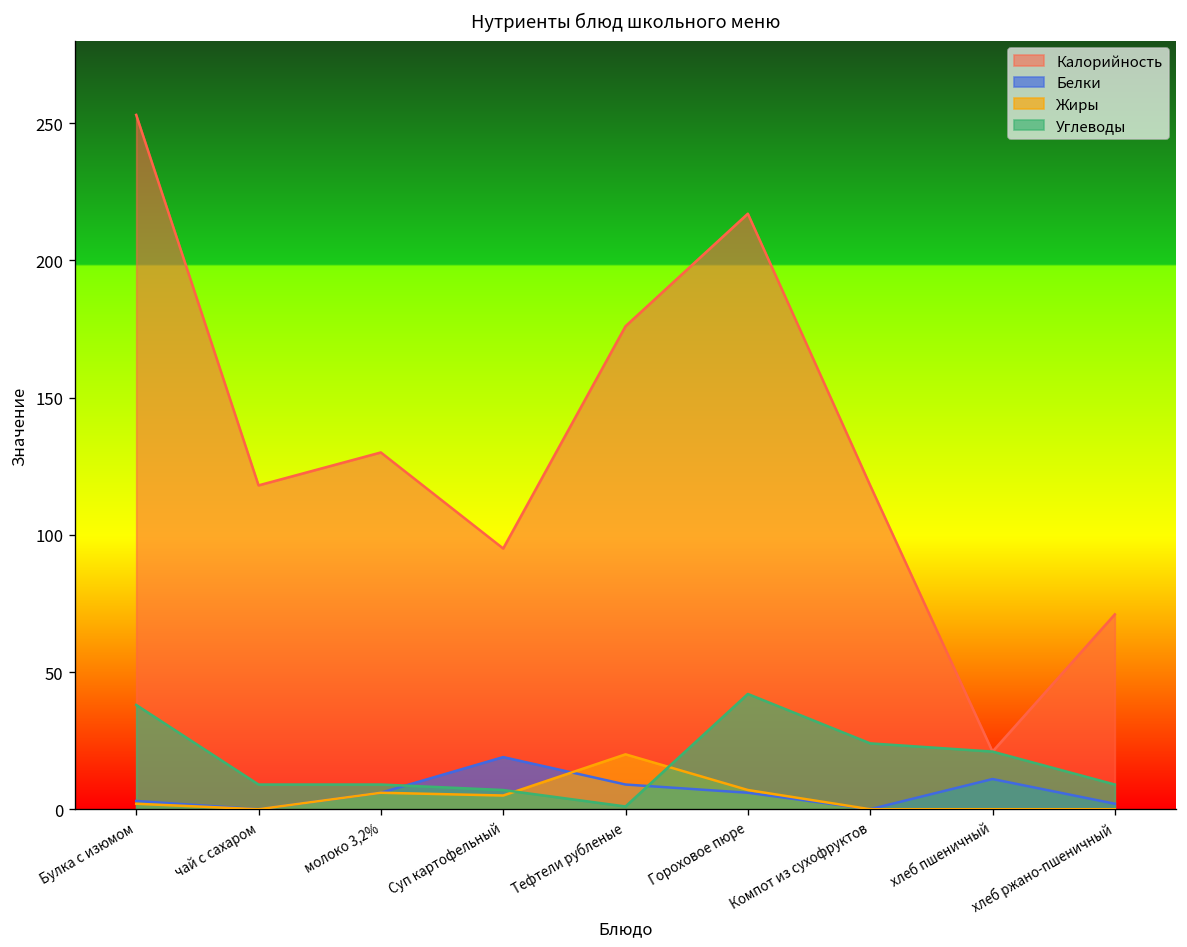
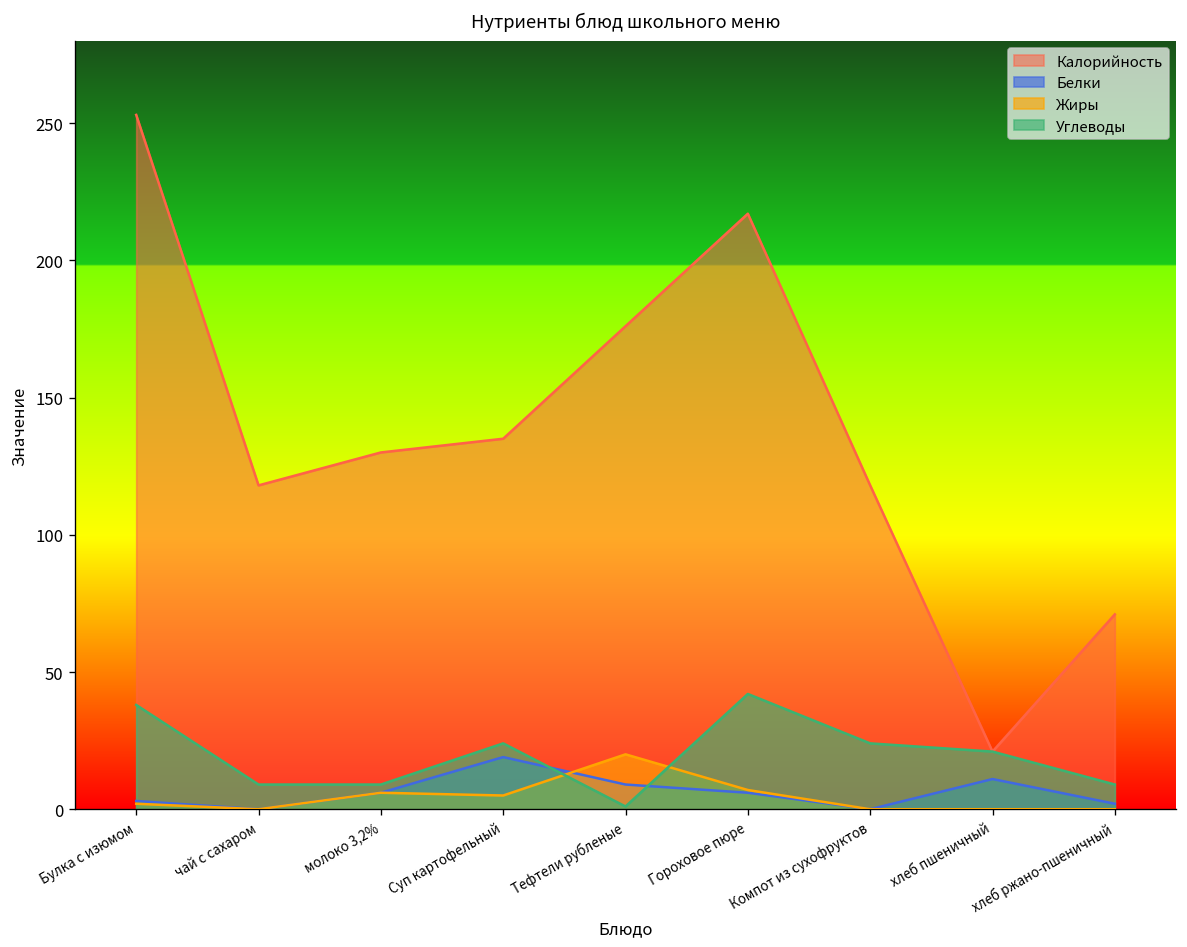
Калорийность, Суп картофельный: 95 -> 135
Углеводы, Суп картофельный: 7 -> 24
